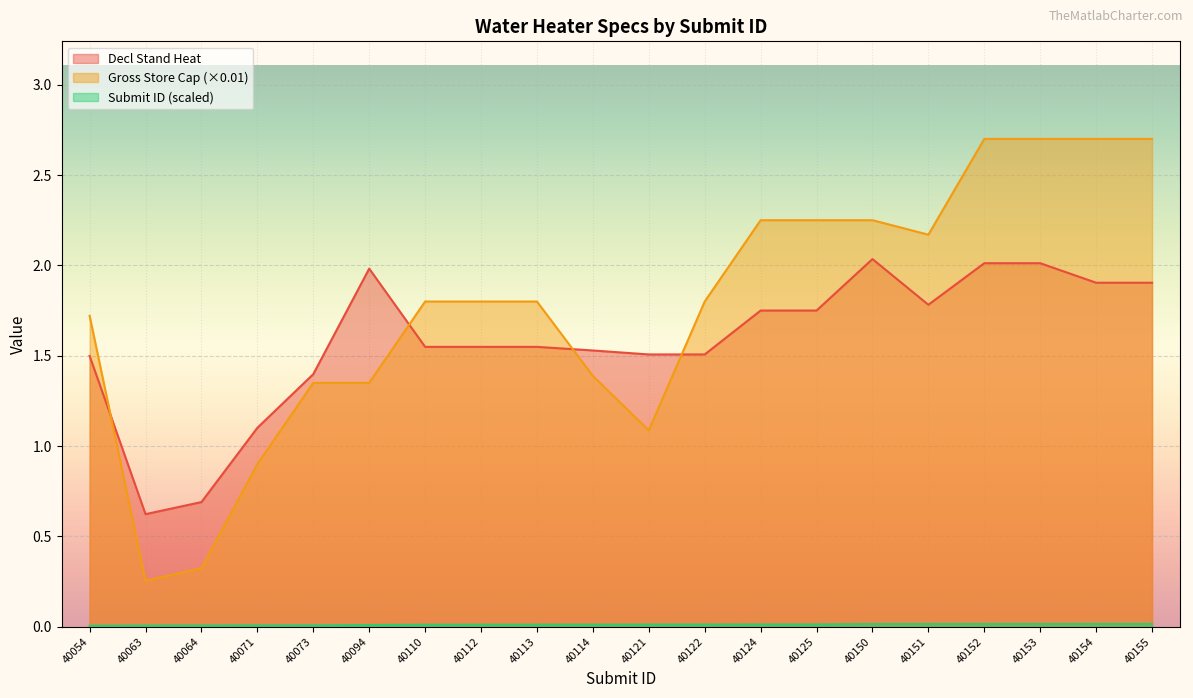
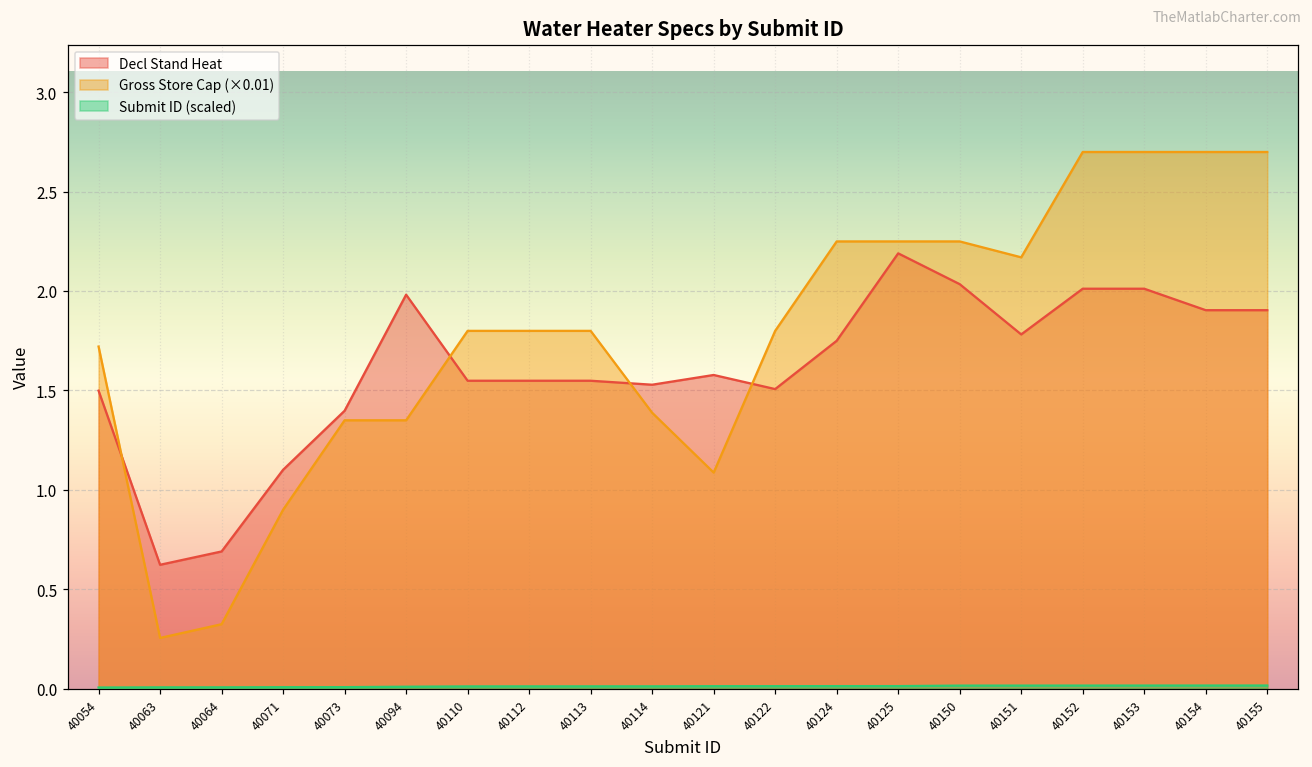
Decl Stand Heat, 40121: 1.51 -> 1.58
Decl Stand Heat, 40125: 1.75 -> 2.19
